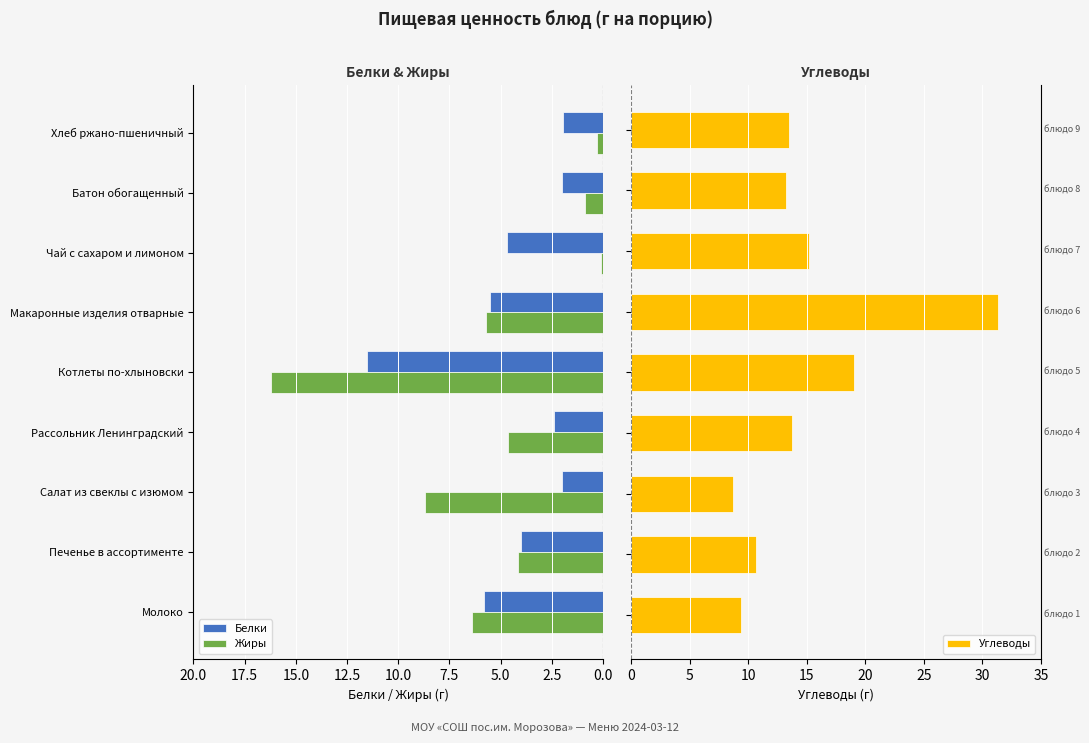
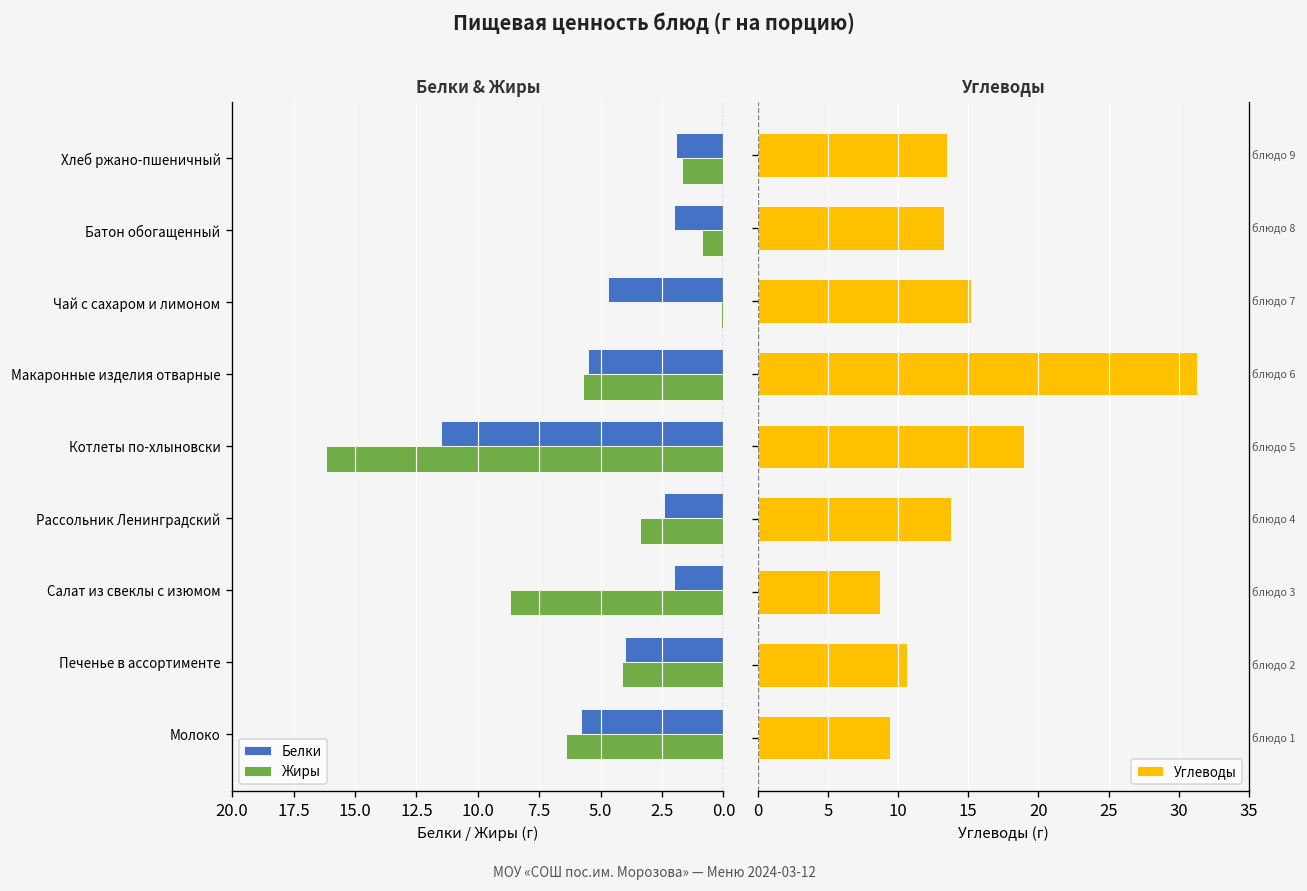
Белки & Жиры, Жиры, Хлеб ржано-пшеничный: 0.3 -> 1.7
Белки & Жиры, Жиры, Рассольник Ленинградский: 4.6 -> 3.4
